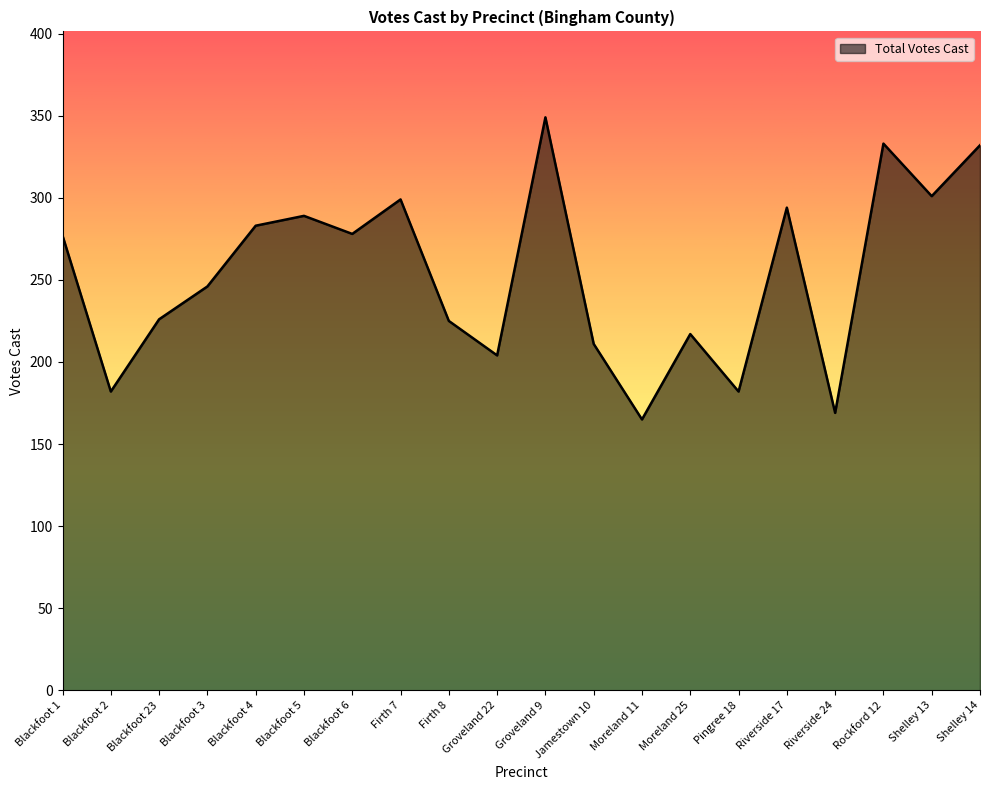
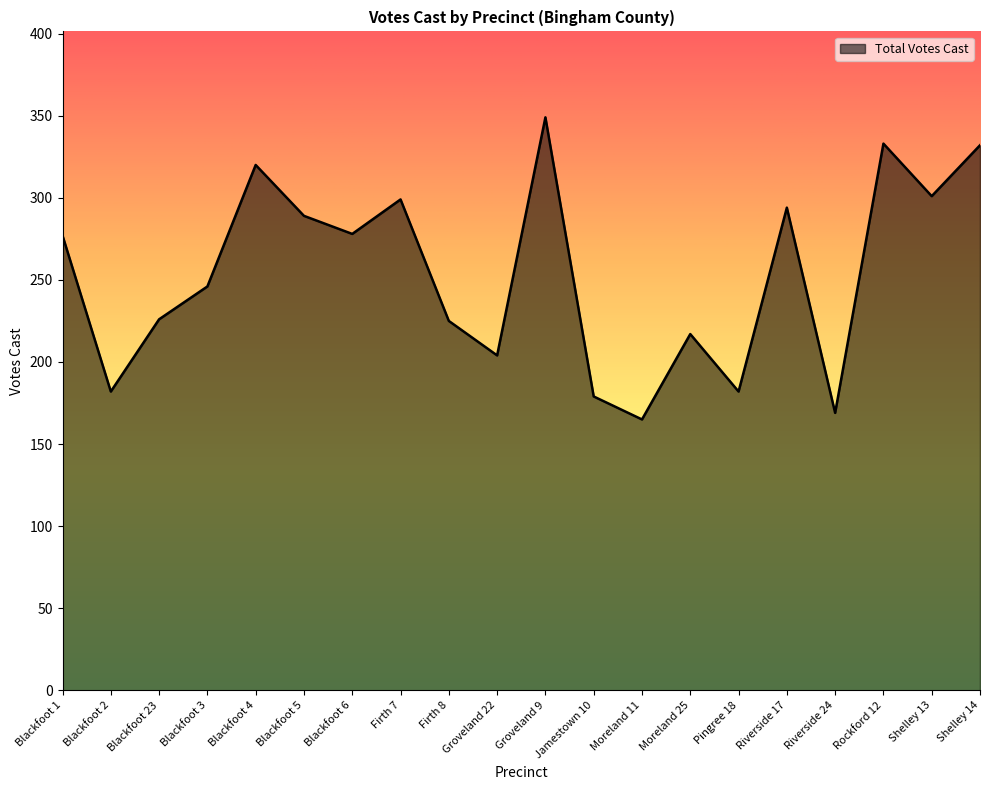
Blackfoot 4: 283 -> 320
Jamestown 10: 211 -> 179
